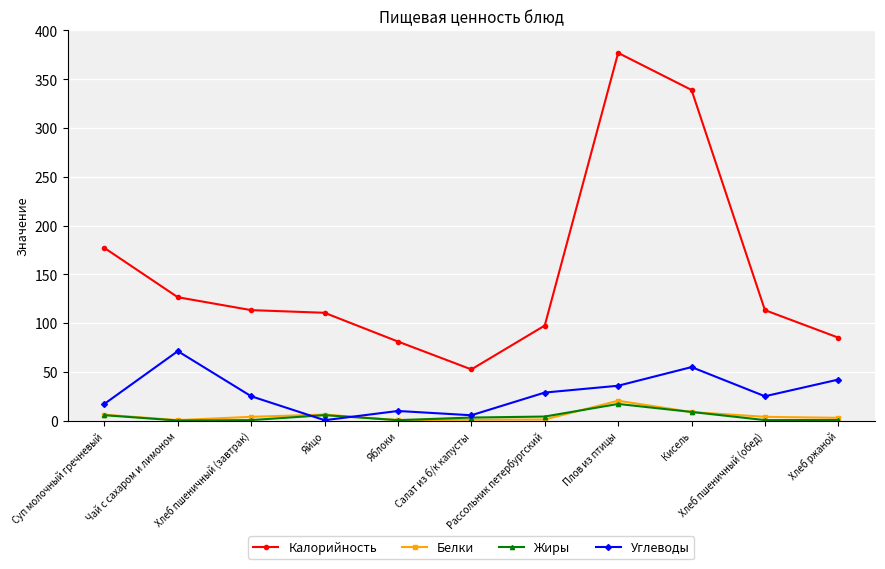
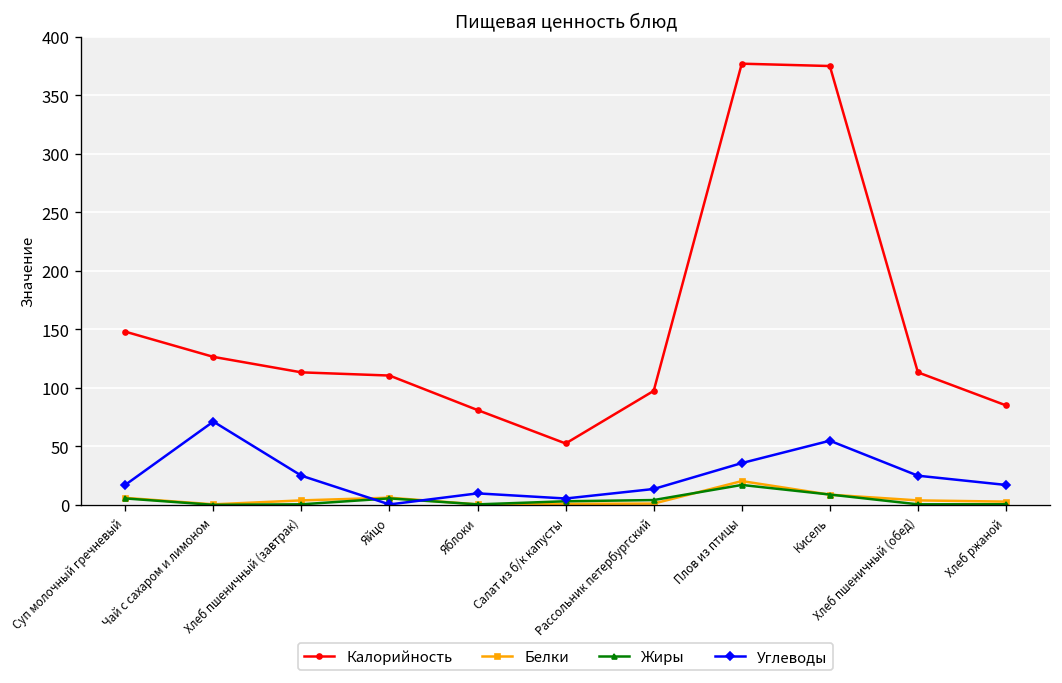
Калорийность, Суп молочный гречневый: 180 -> 150
Углеводы, Рассольник петербургский: 30 -> 10
Калорийность, Кисель: 340 -> 380
Углеводы, Хлеб ржаной: 40 -> 20
